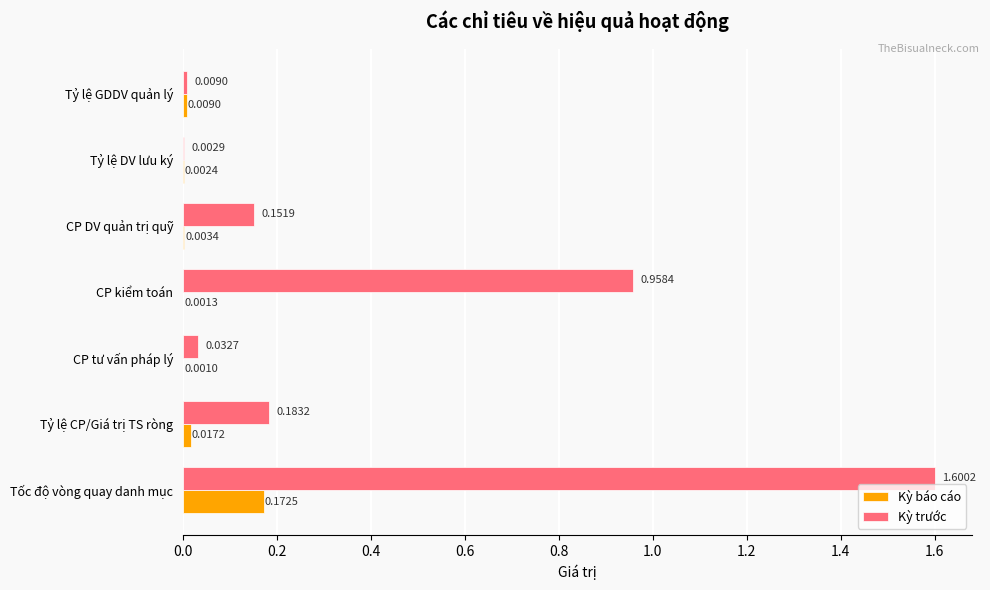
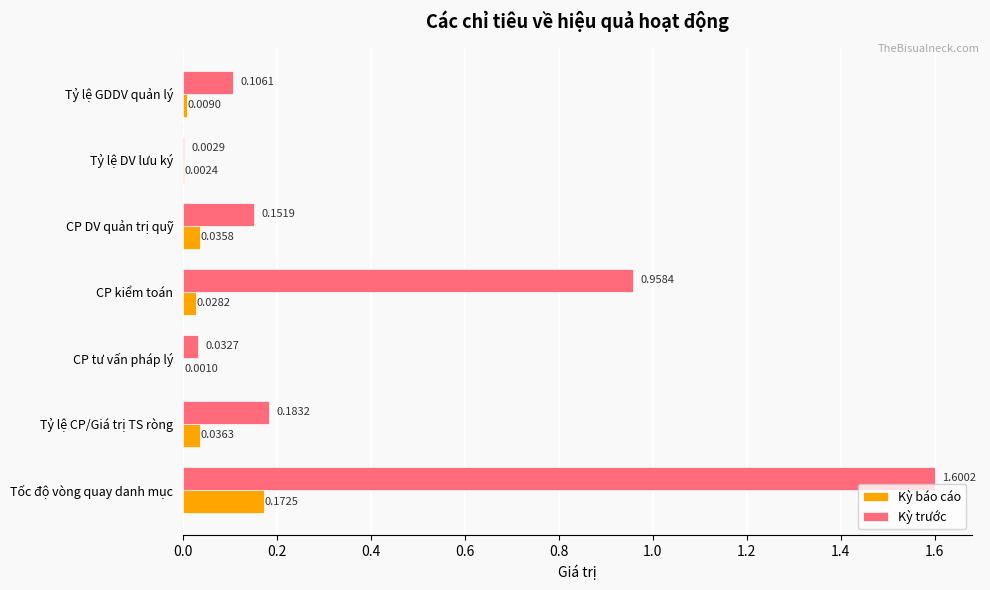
Kỳ trước, Tỷ lệ GDDV quản lý: 0.0090 -> 0.1061
Kỳ báo cáo, CP DV quản trị quỹ: 0.0034 -> 0.0358
Kỳ báo cáo, CP kiểm toán: 0.0013 -> 0.0282
Kỳ báo cáo, Tỷ lệ CP/Giá trị TS ròng: 0.0172 -> 0.0363
